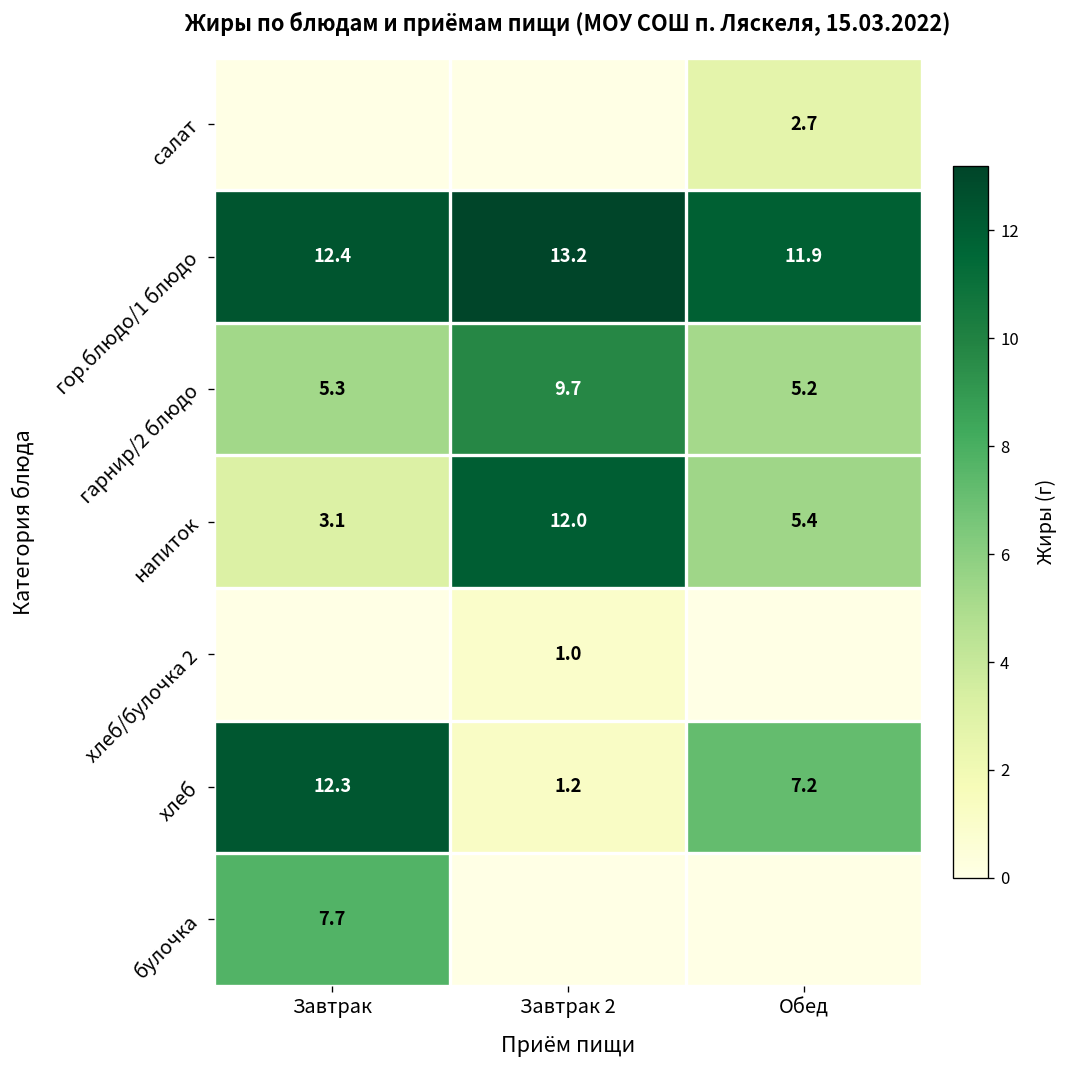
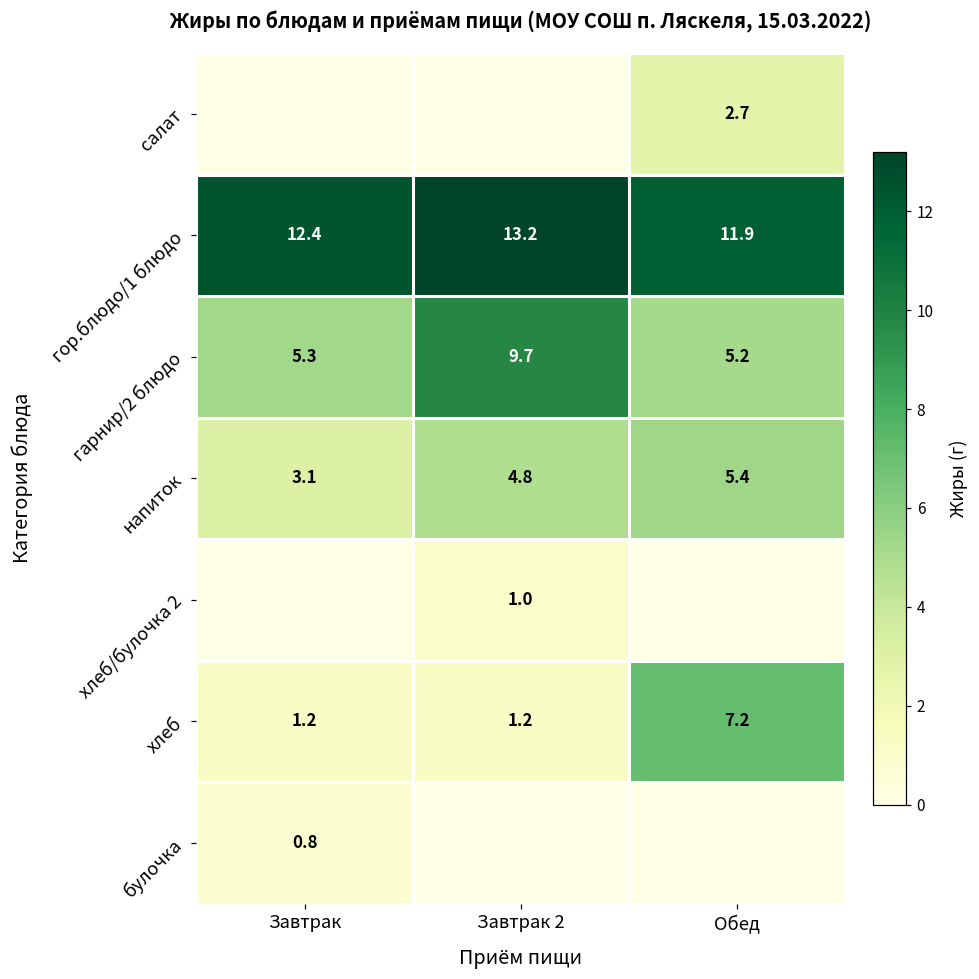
напиток, Завтрак 2: 12.0 -> 4.8
хлеб, Завтрак: 12.3 -> 1.2
булочка, Завтрак: 7.7 -> 0.8
